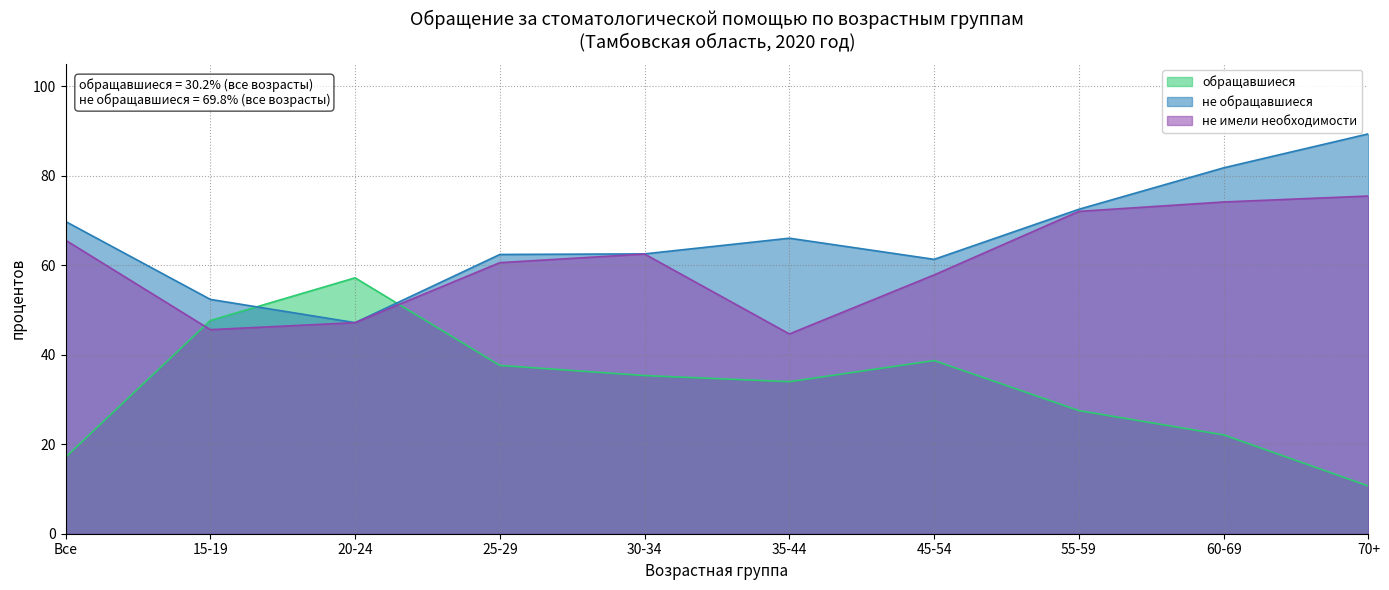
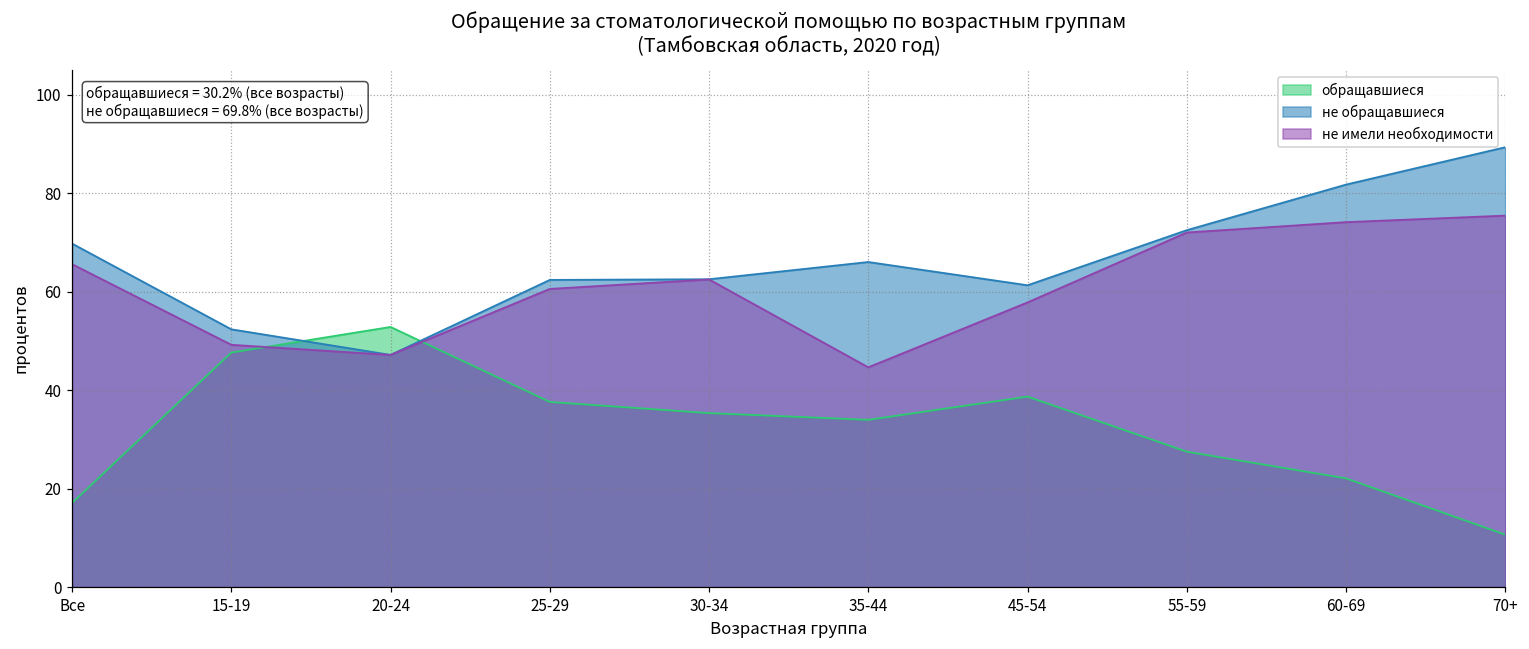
не имели необходимости, 15-19: 46 -> 49
обращавшиеся, 20-24: 57 -> 53
